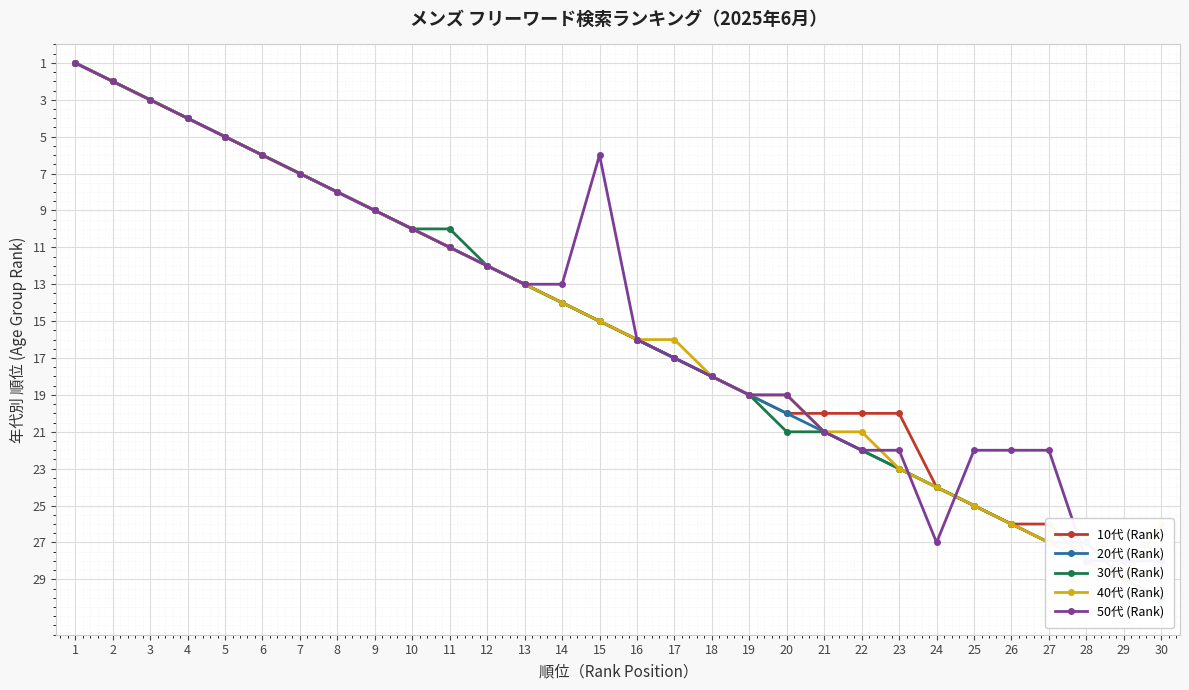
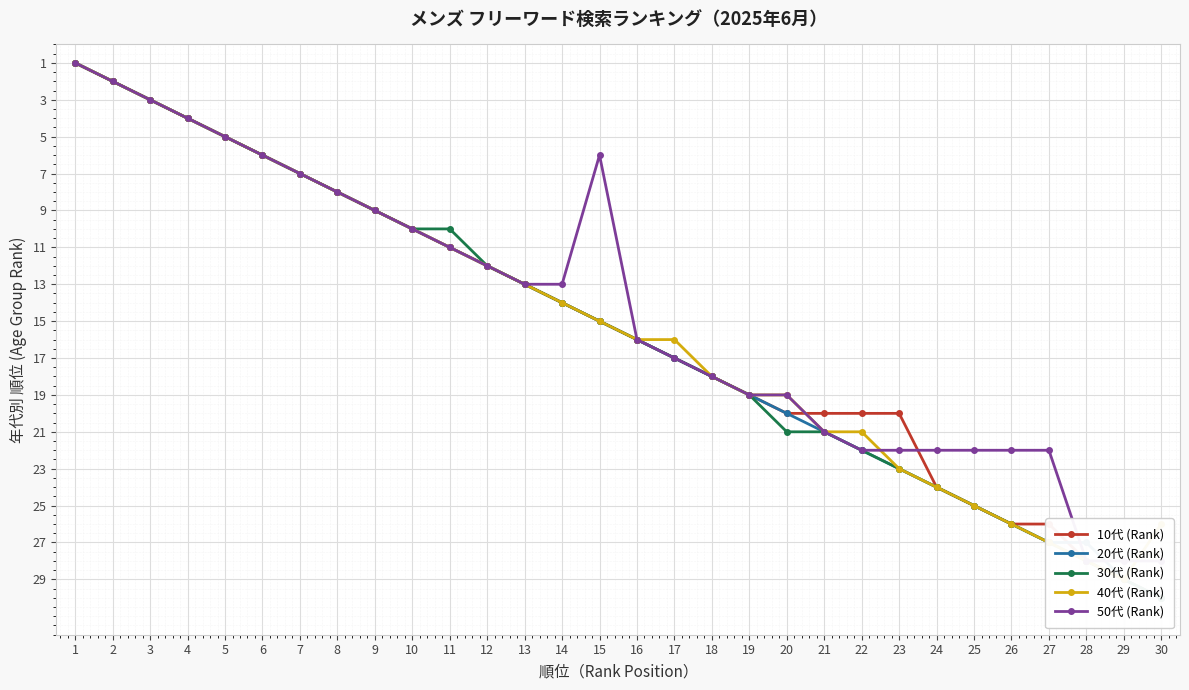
50代 (Rank), 24: 27 -> 22
